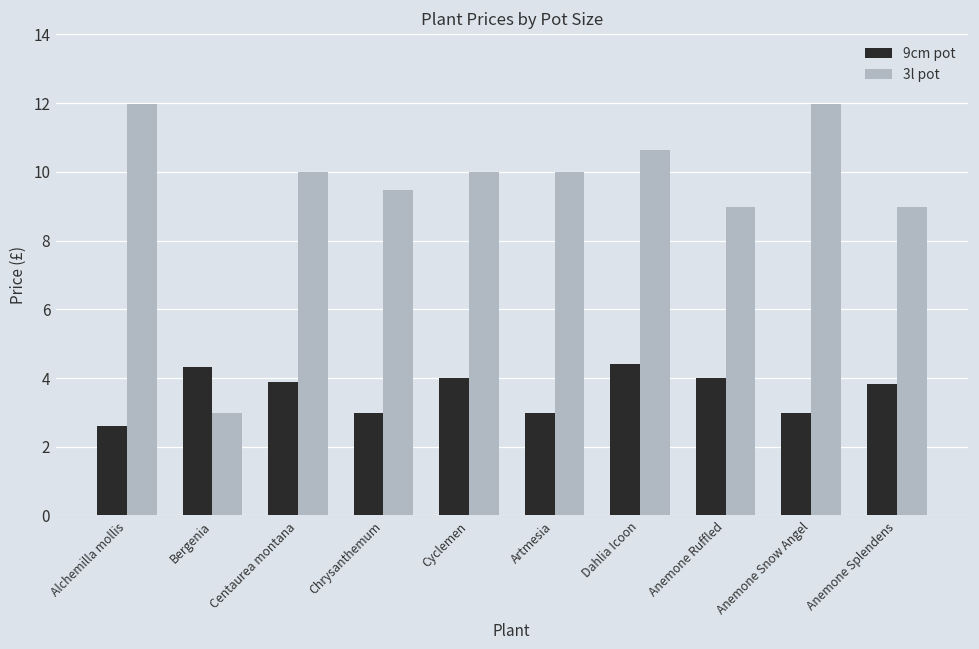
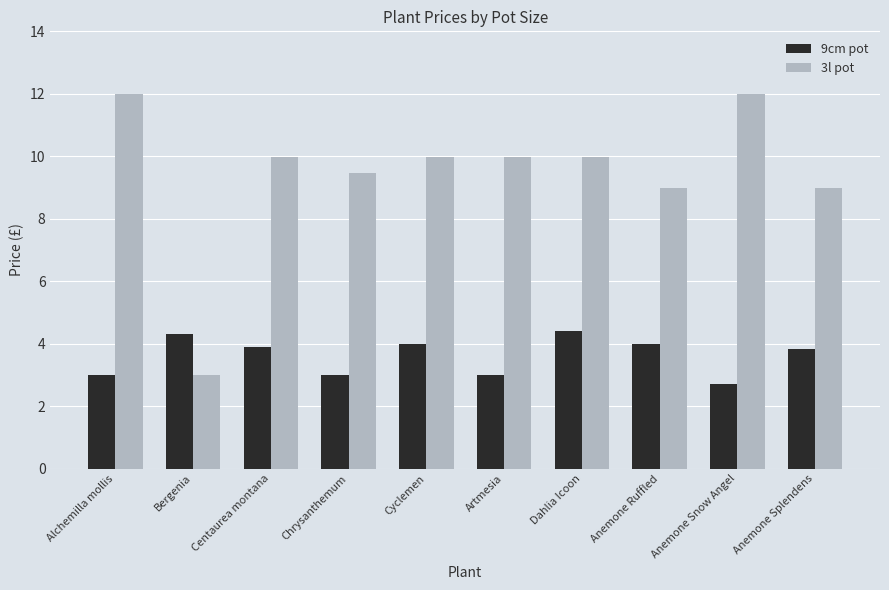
9cm pot, Alchemilla mollis: 2.6 -> 3.0
3l pot, Dahlia Icoon: 10.6 -> 10.0
9cm pot, Anemone Snow Angel: 3.0 -> 2.7
